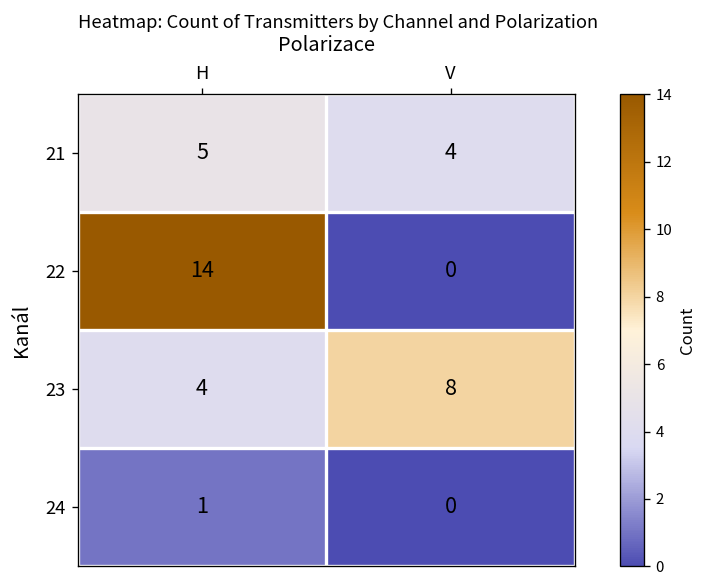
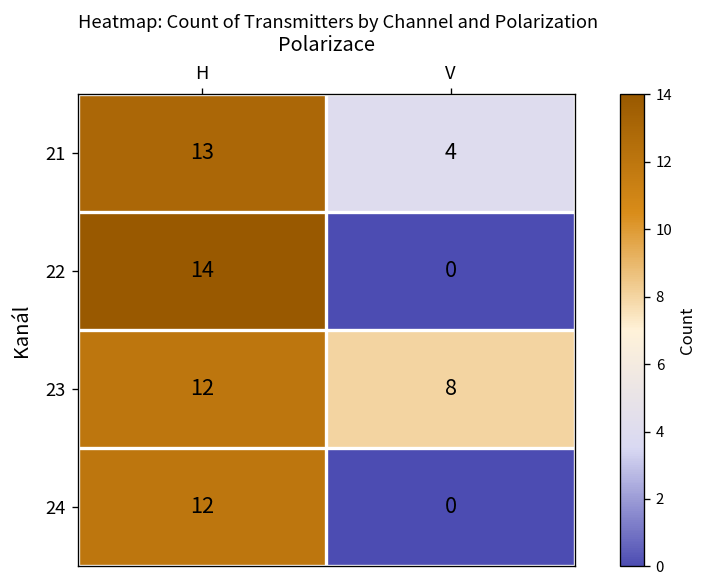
21, H: 5 -> 13
23, H: 4 -> 12
24, H: 1 -> 12
